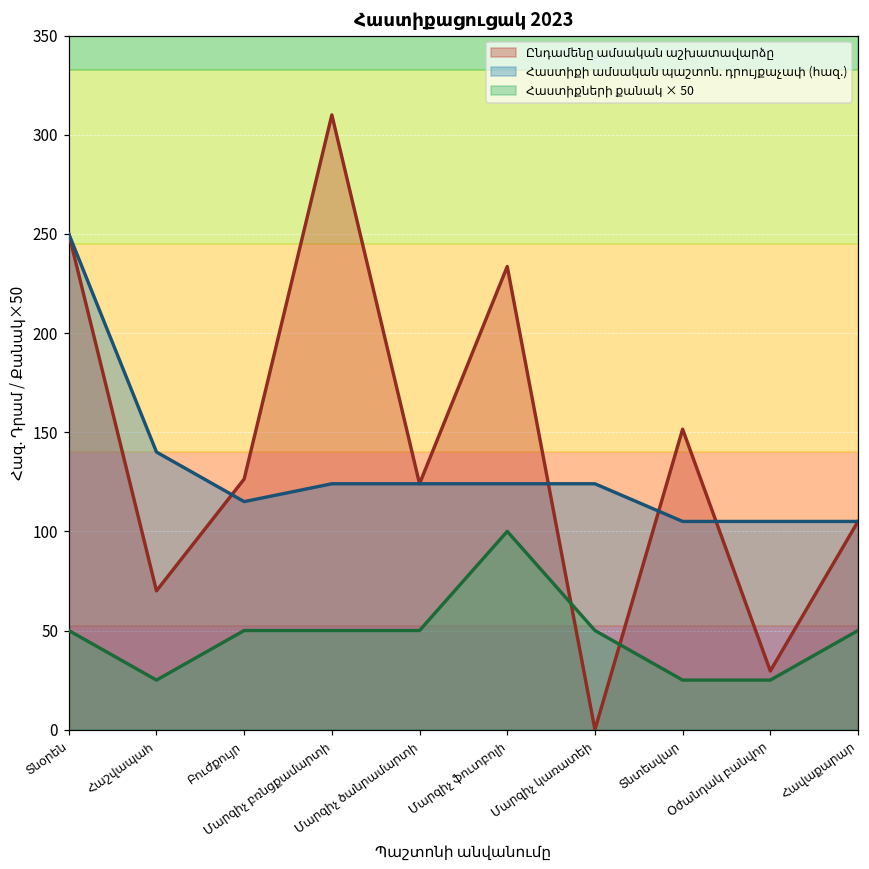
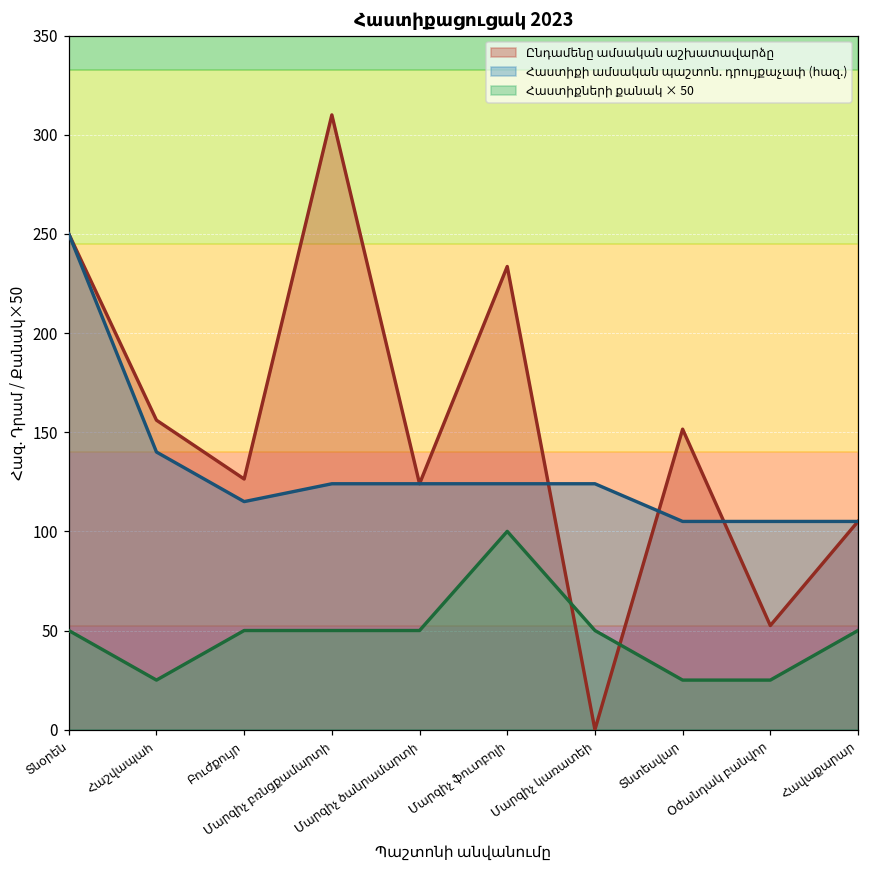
Ընդամենը ամսական աշխատավարձը, Հաշվապահ: 70 -> 156
Ընդամենը ամսական աշխատավարձը, Օժանդակ բանվոր: 30 -> 53
